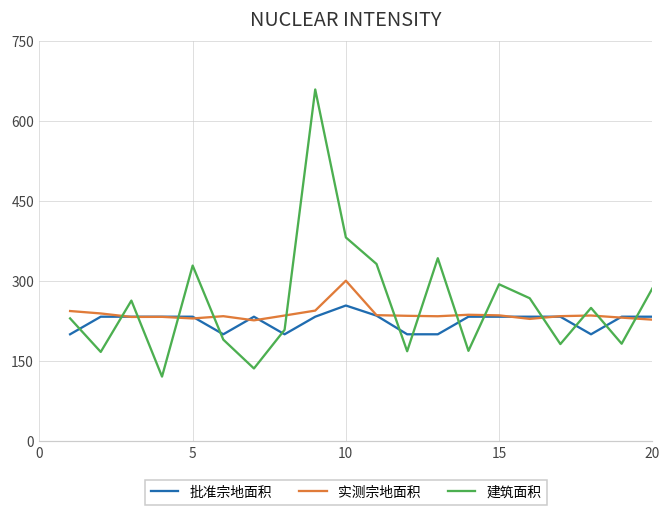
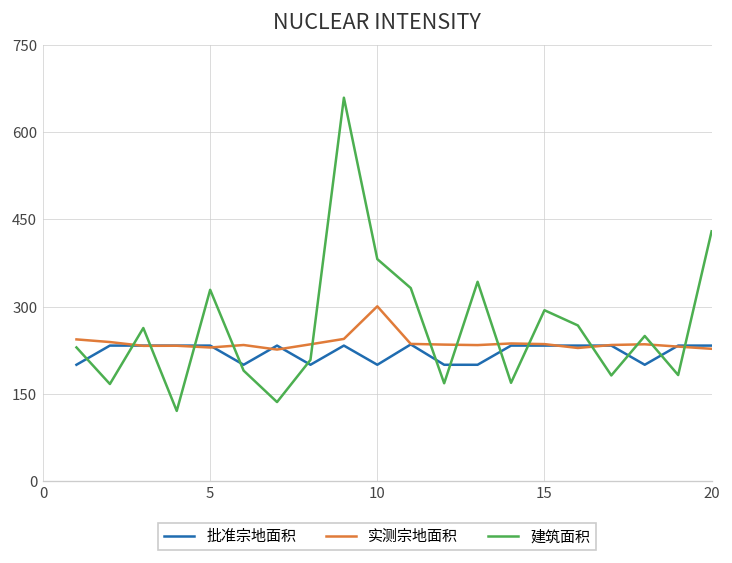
批准宗地面积, 10: 250 -> 200
建筑面积, 20: 290 -> 430
